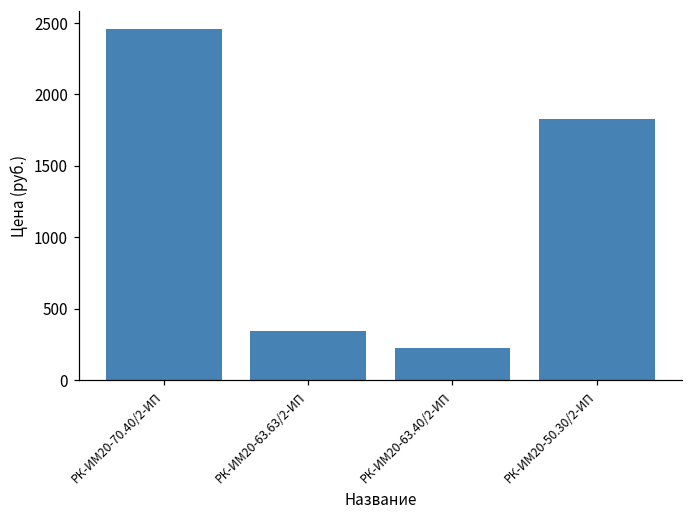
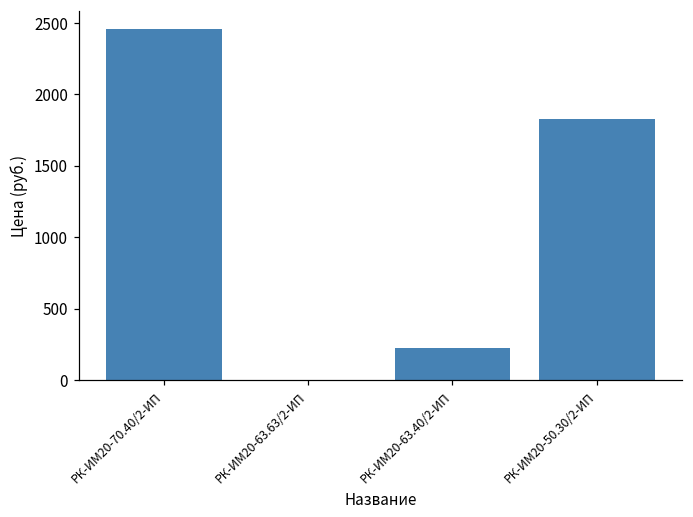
РК-ИМ20-63.63/2-ИП: 350 -> 0
